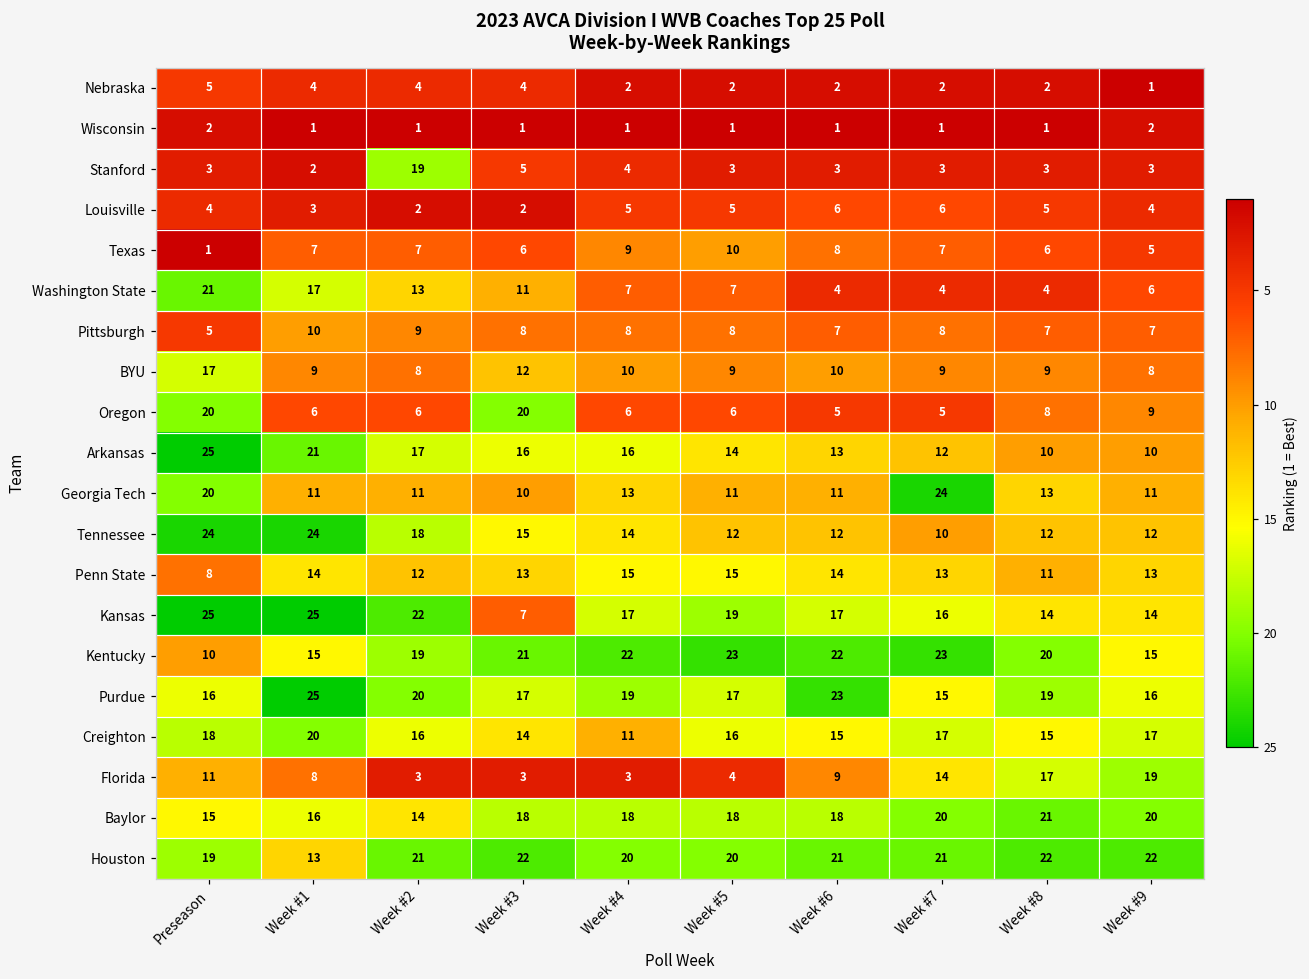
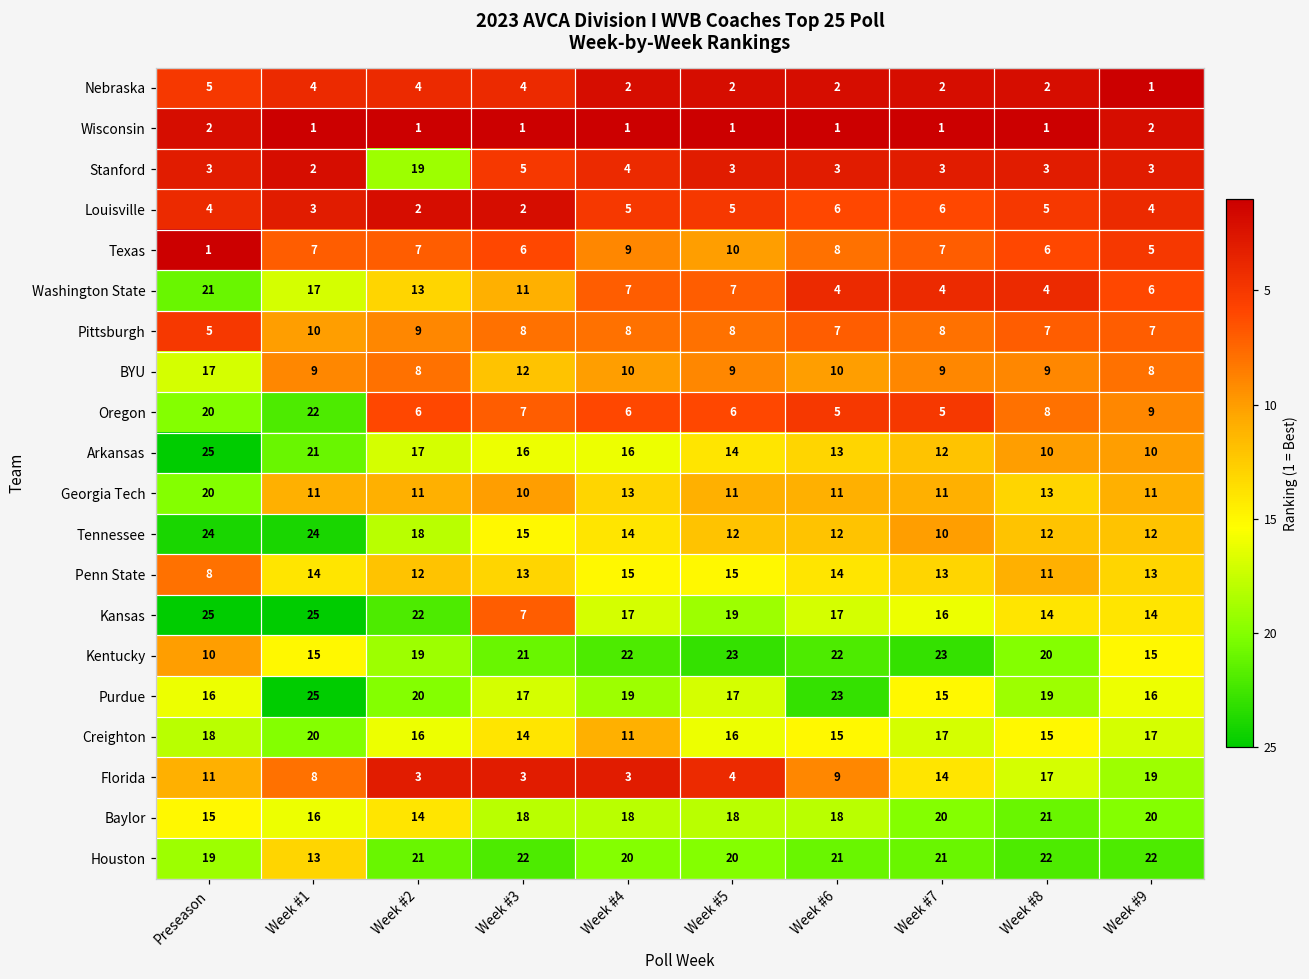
Oregon, Week #1: 6 -> 22
Oregon, Week #3: 20 -> 7
Georgia Tech, Week #7: 24 -> 11
